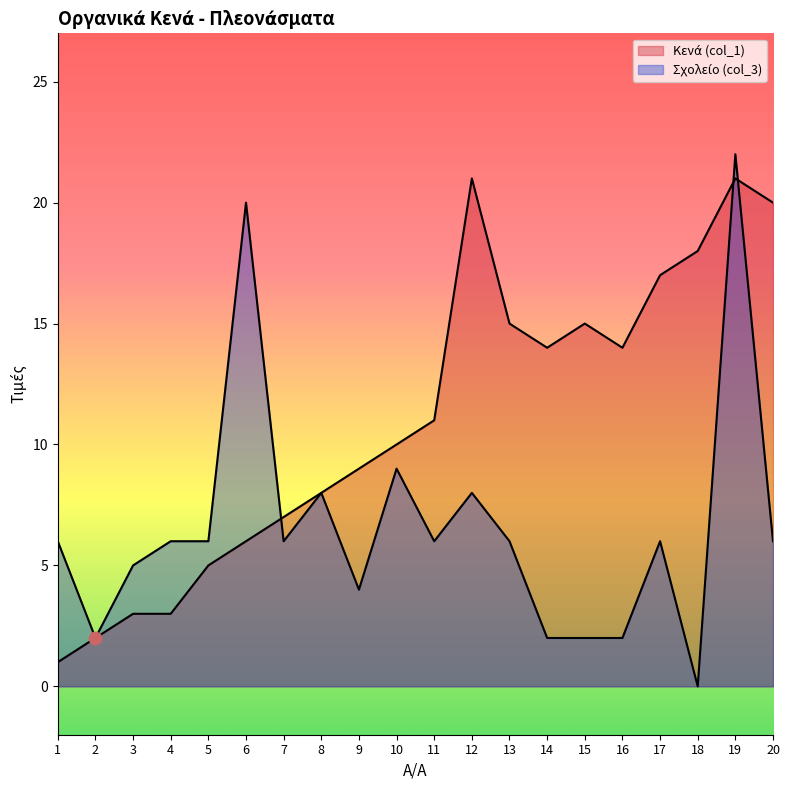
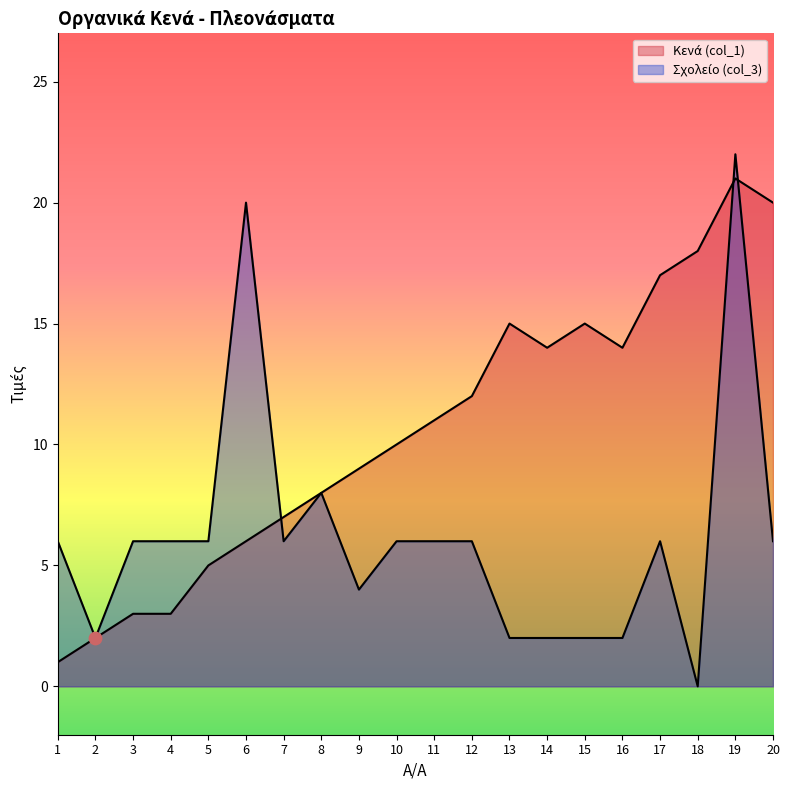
Σχολείο (col_3), 3: 5 -> 6
Σχολείο (col_3), 10: 9 -> 6
Κενά (col_1), 12: 21 -> 12
Σχολείο (col_3), 12: 8 -> 6
Σχολείο (col_3), 13: 6 -> 2
